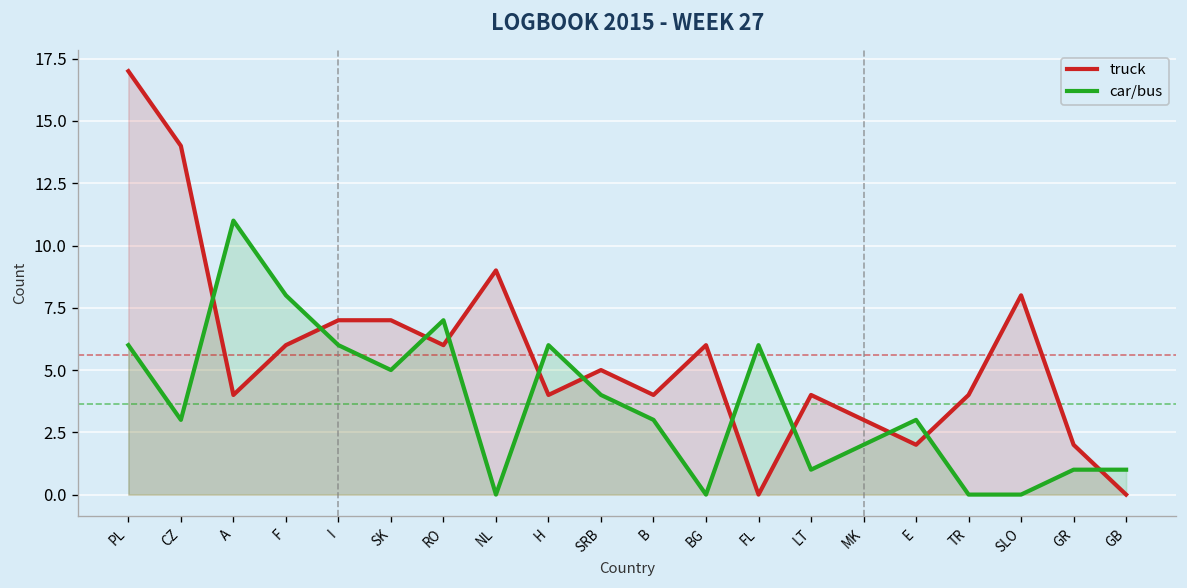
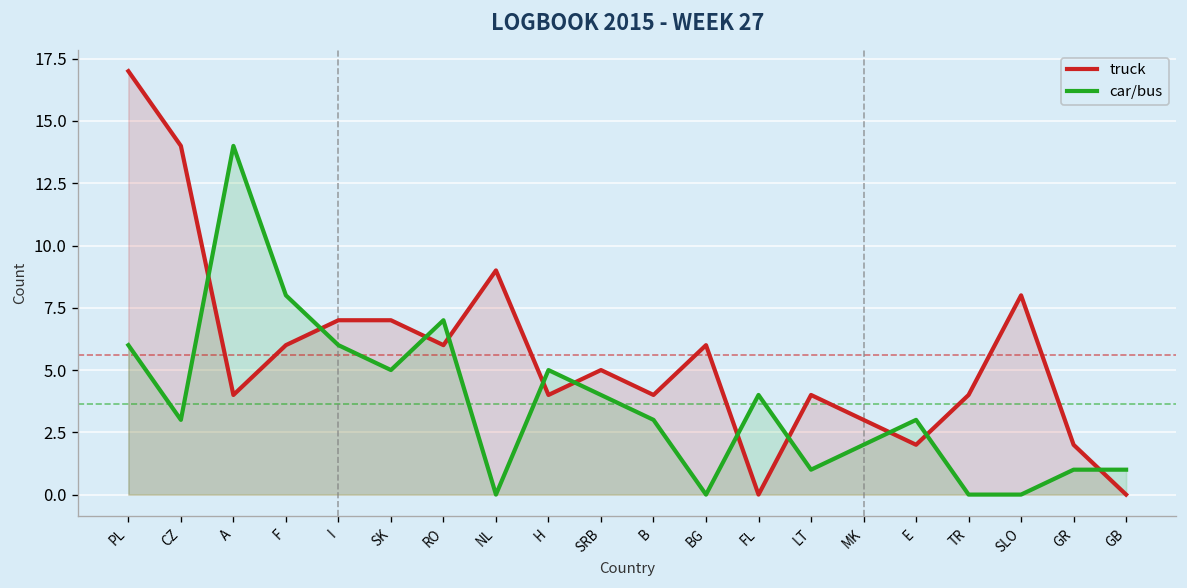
car/bus, A: 11 -> 14
car/bus, H: 6 -> 5
car/bus, FL: 6 -> 4
